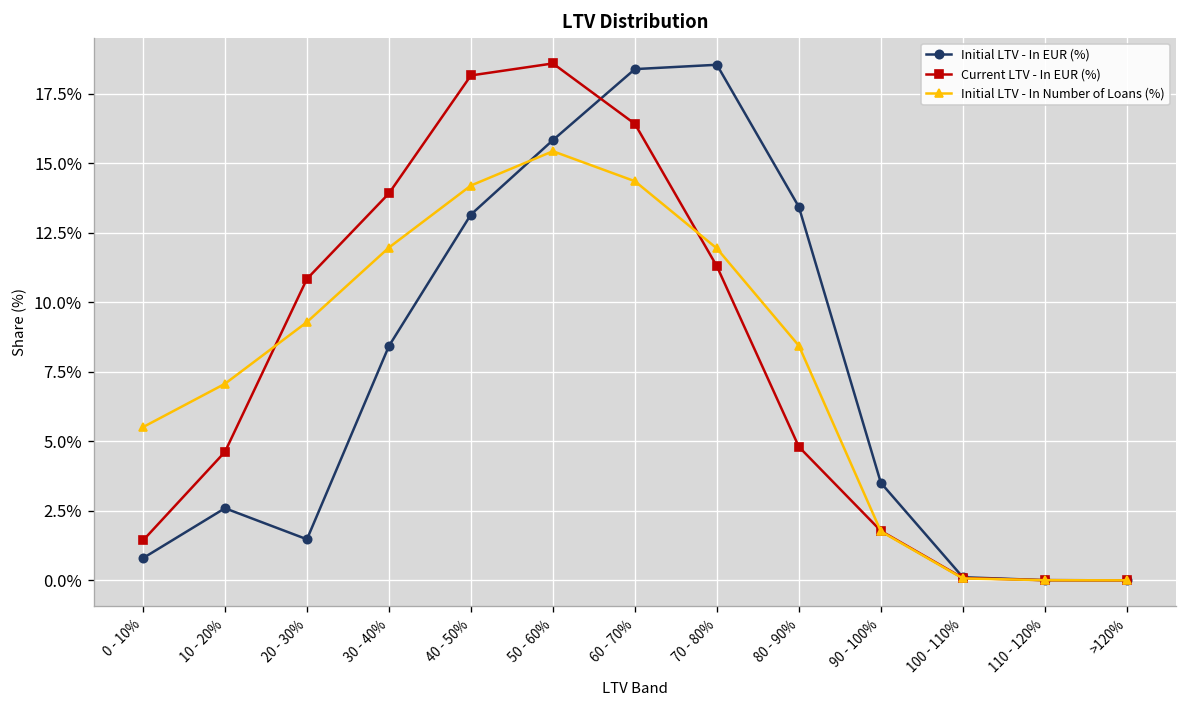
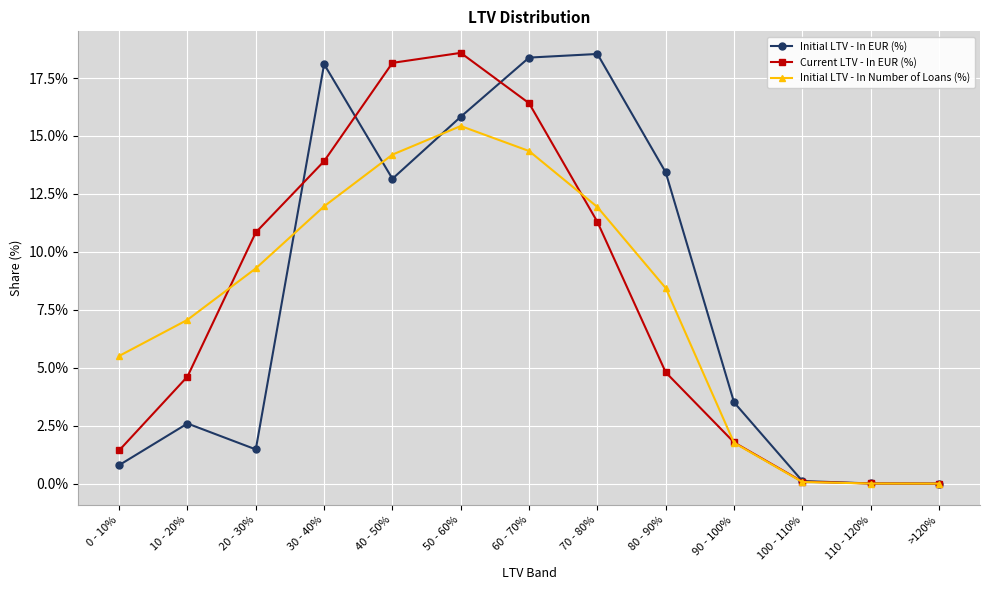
Initial LTV - In EUR (%), 30 - 40%: 8.4% -> 18.1%
